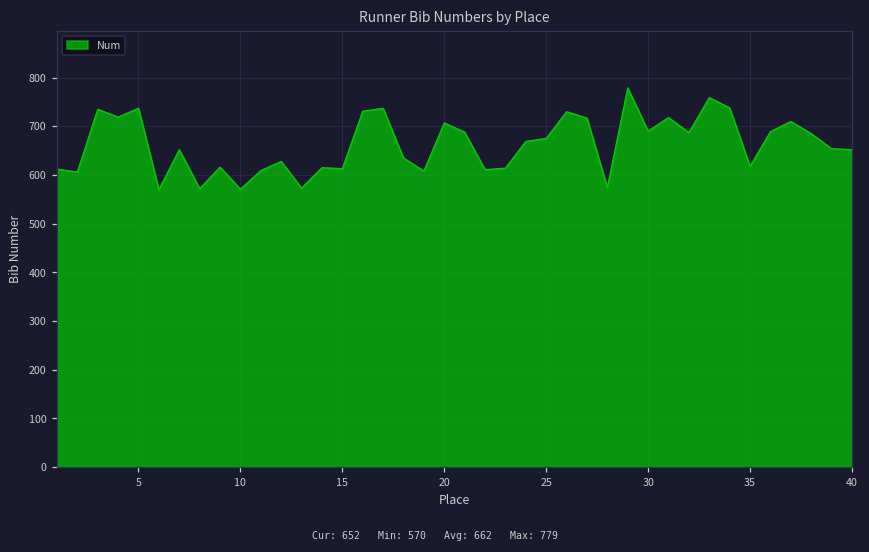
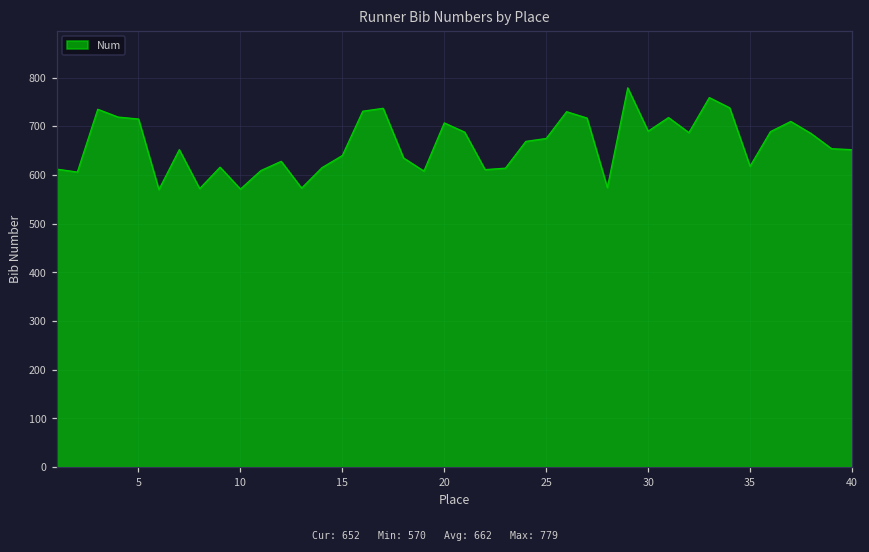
5: 740 -> 720
15: 610 -> 640
